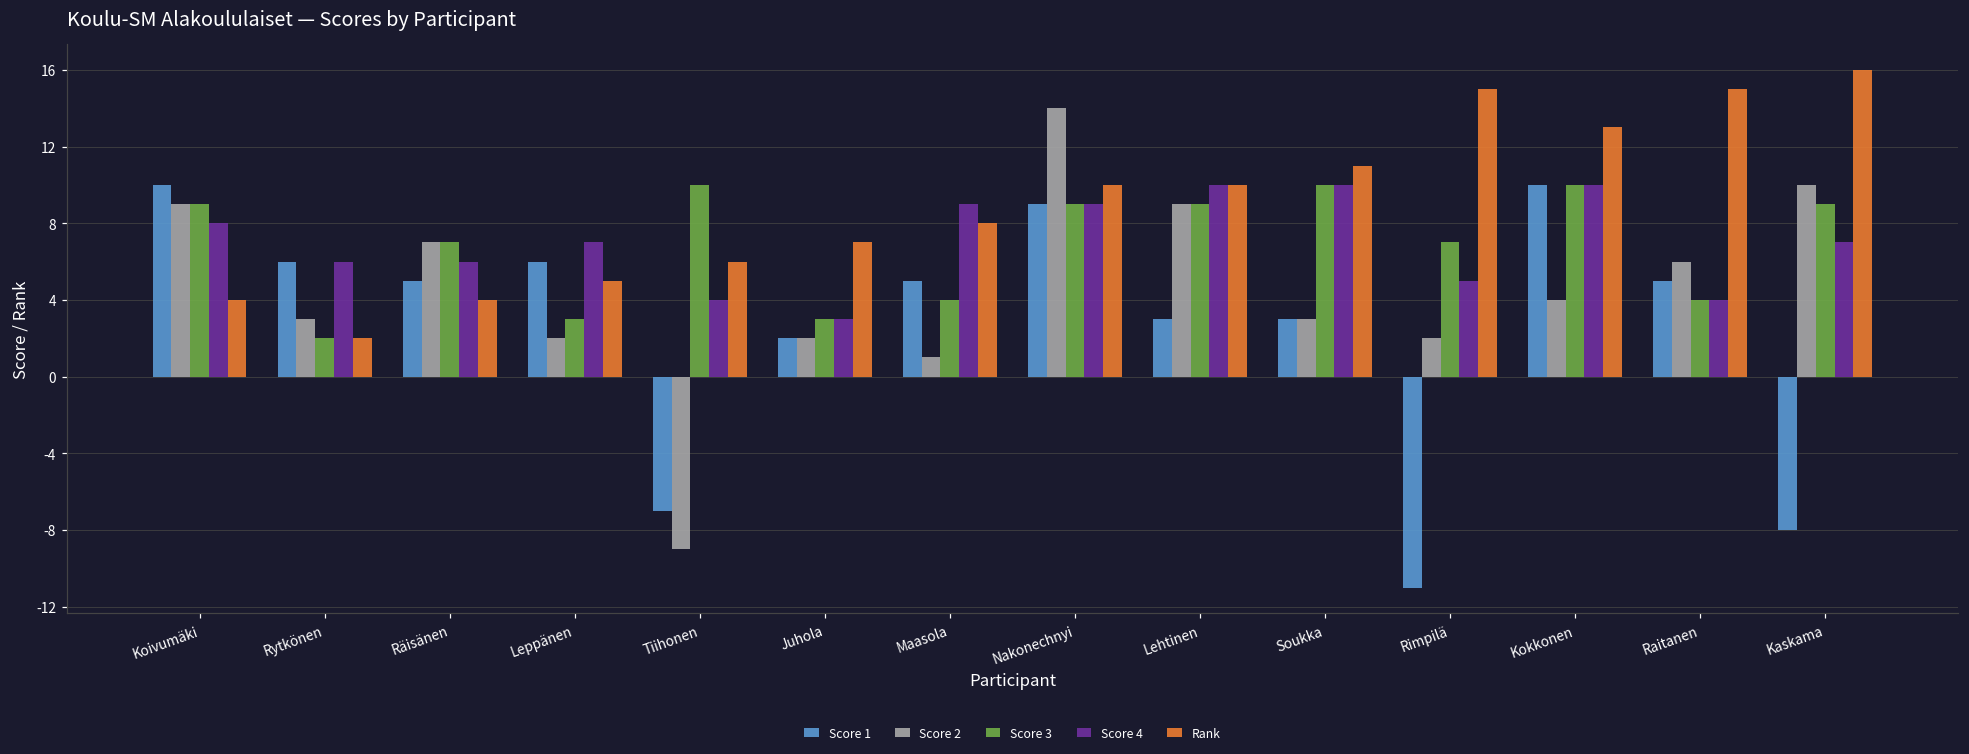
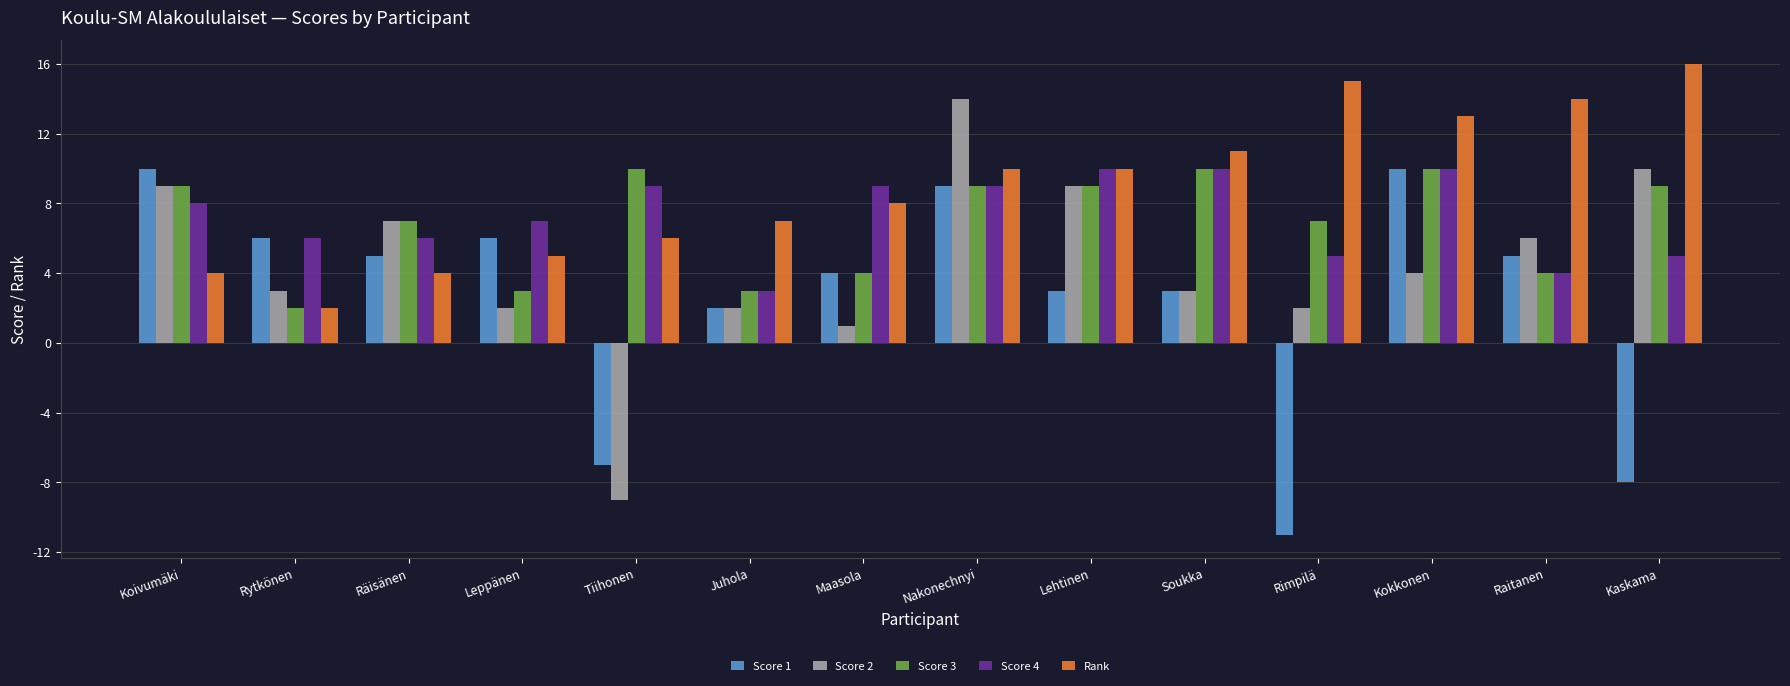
Score 4, Tiihonen: 4 -> 9
Score 1, Maasola: 5 -> 4
Rank, Raitanen: 15 -> 14
Score 4, Kaskama: 7 -> 5
